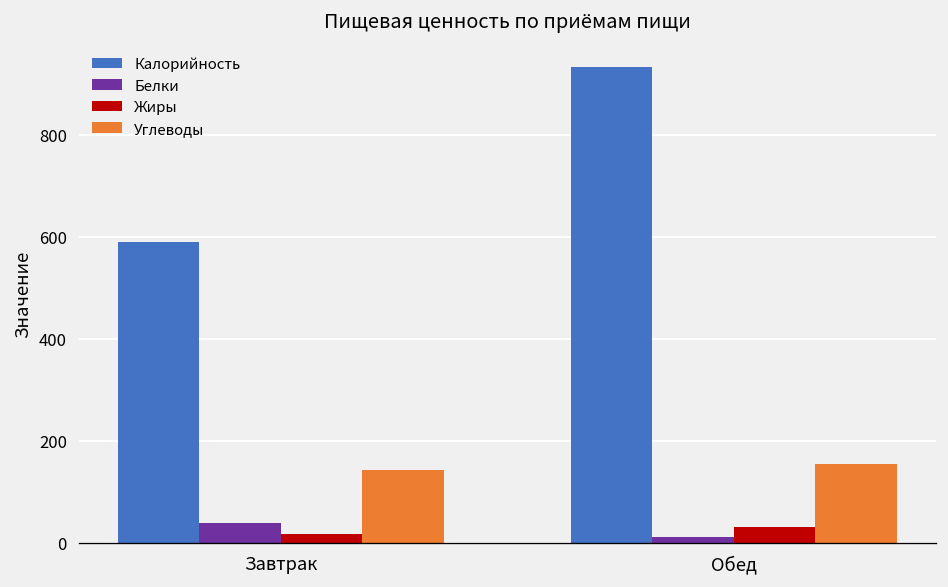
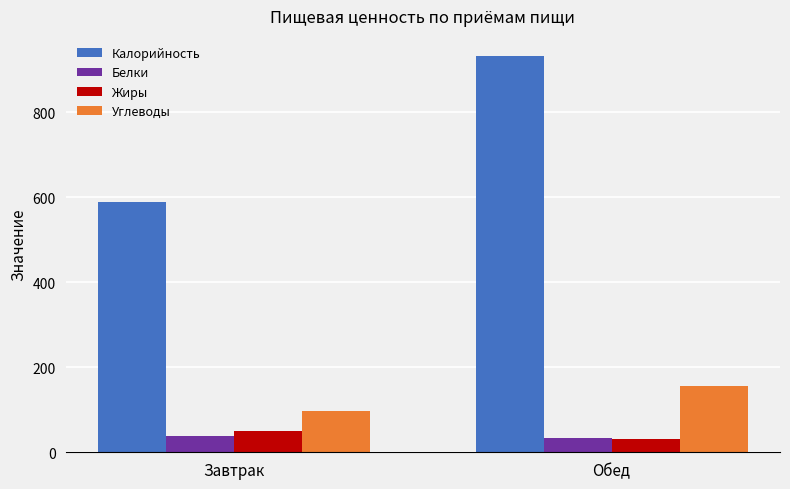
Жиры, Завтрак: 20 -> 50
Углеводы, Завтрак: 140 -> 100
Белки, Обед: 10 -> 30
